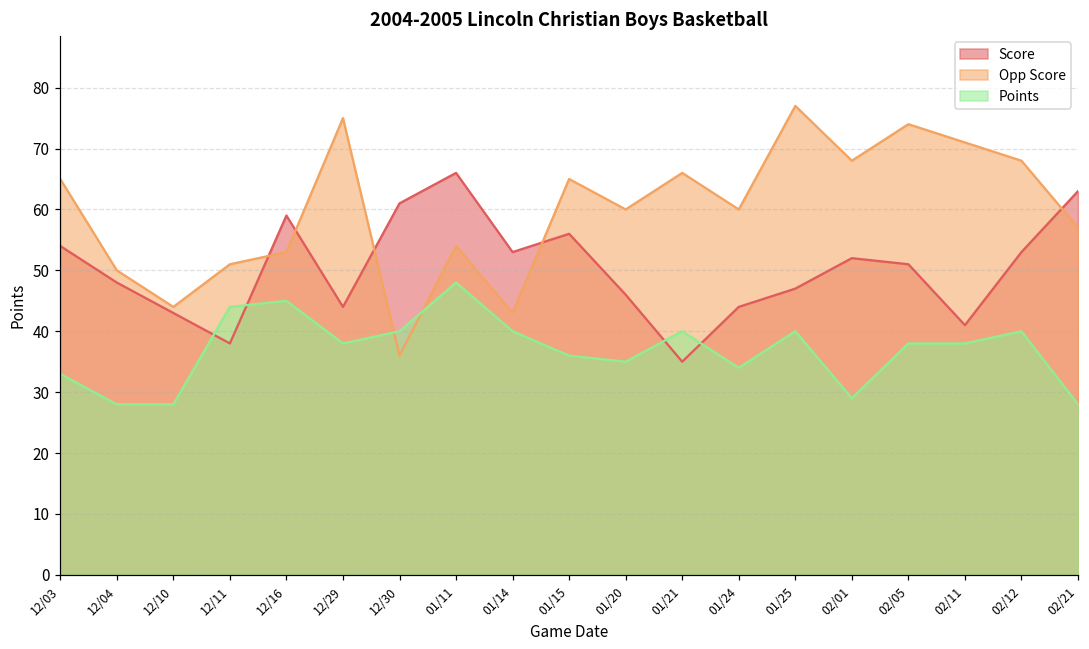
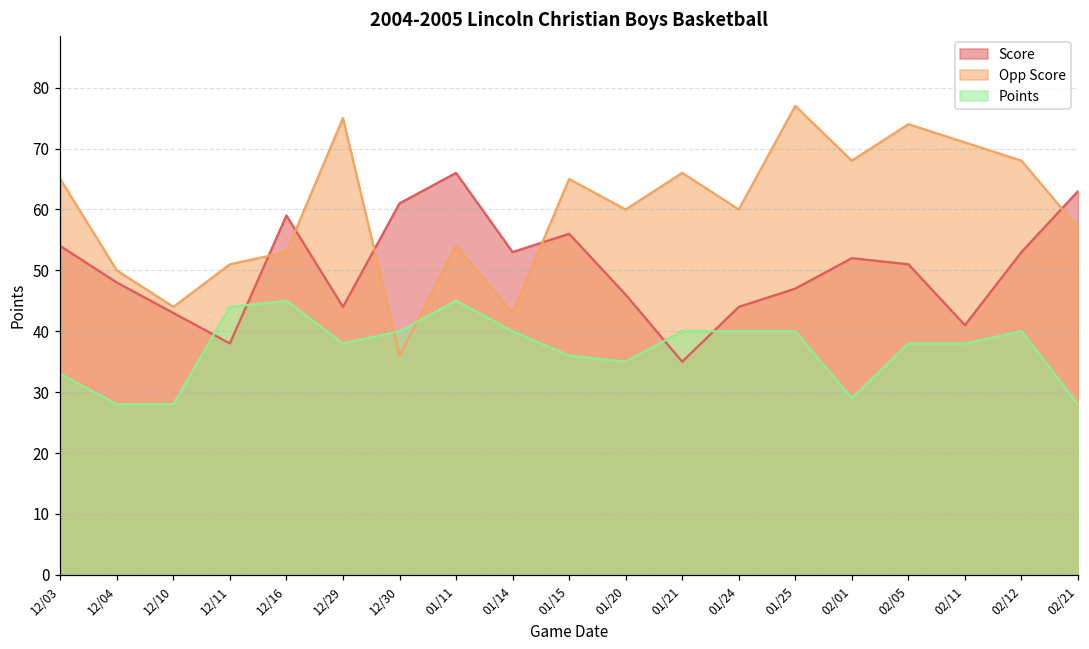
Points, 01/11: 48 -> 45
Points, 01/24: 34 -> 40
